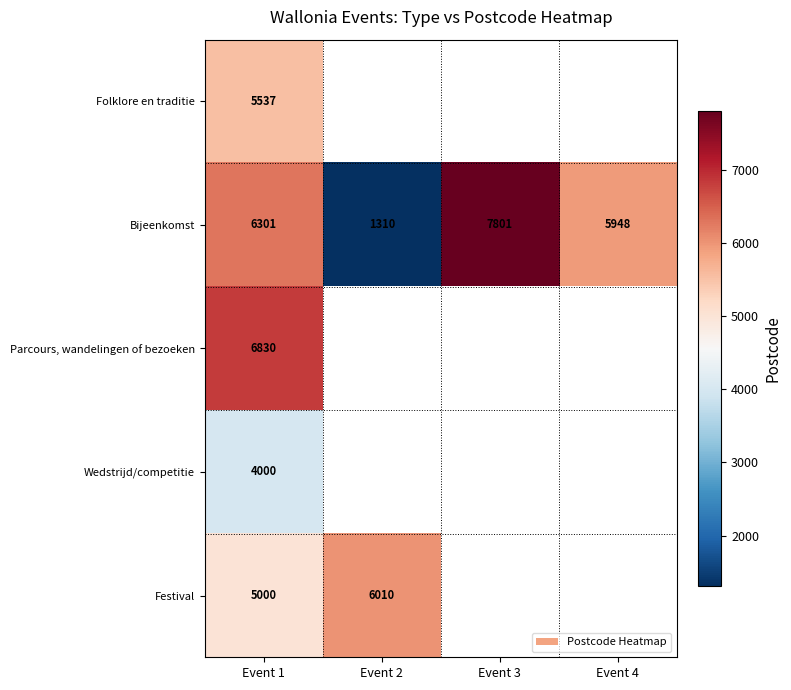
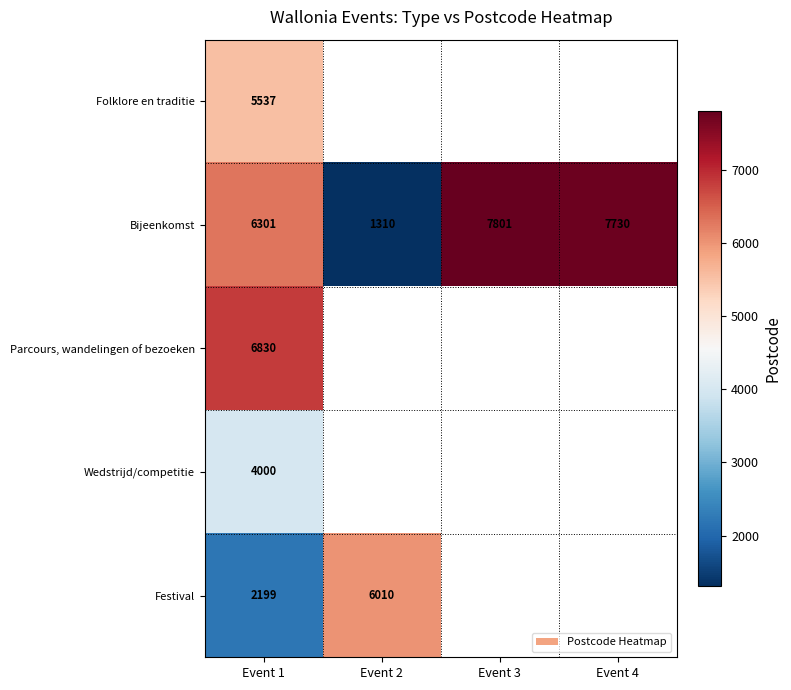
Bijeenkomst, Event 4: 5948 -> 7730
Festival, Event 1: 5000 -> 2199
